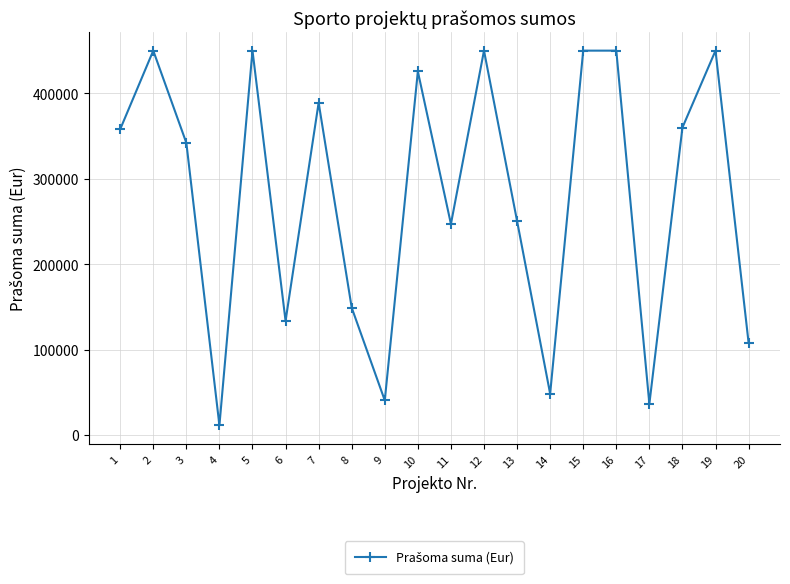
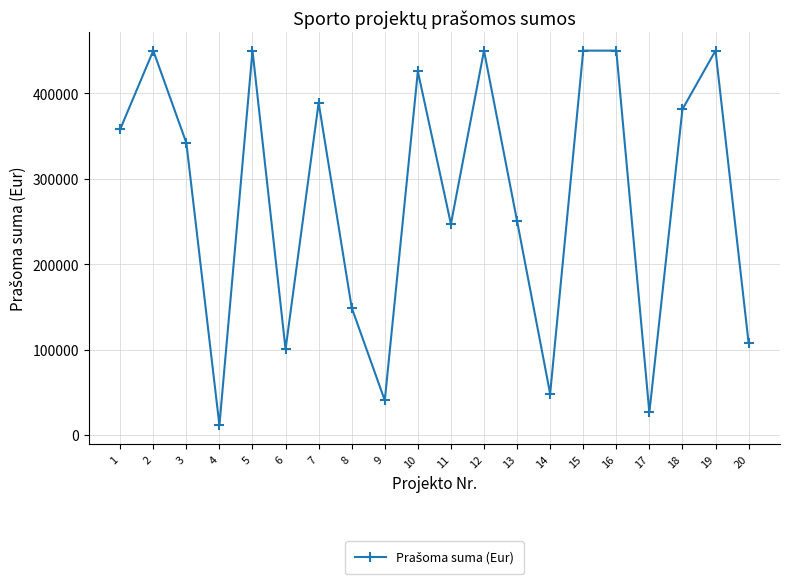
6: 130000 -> 100000
17: 40000 -> 30000
18: 360000 -> 380000
